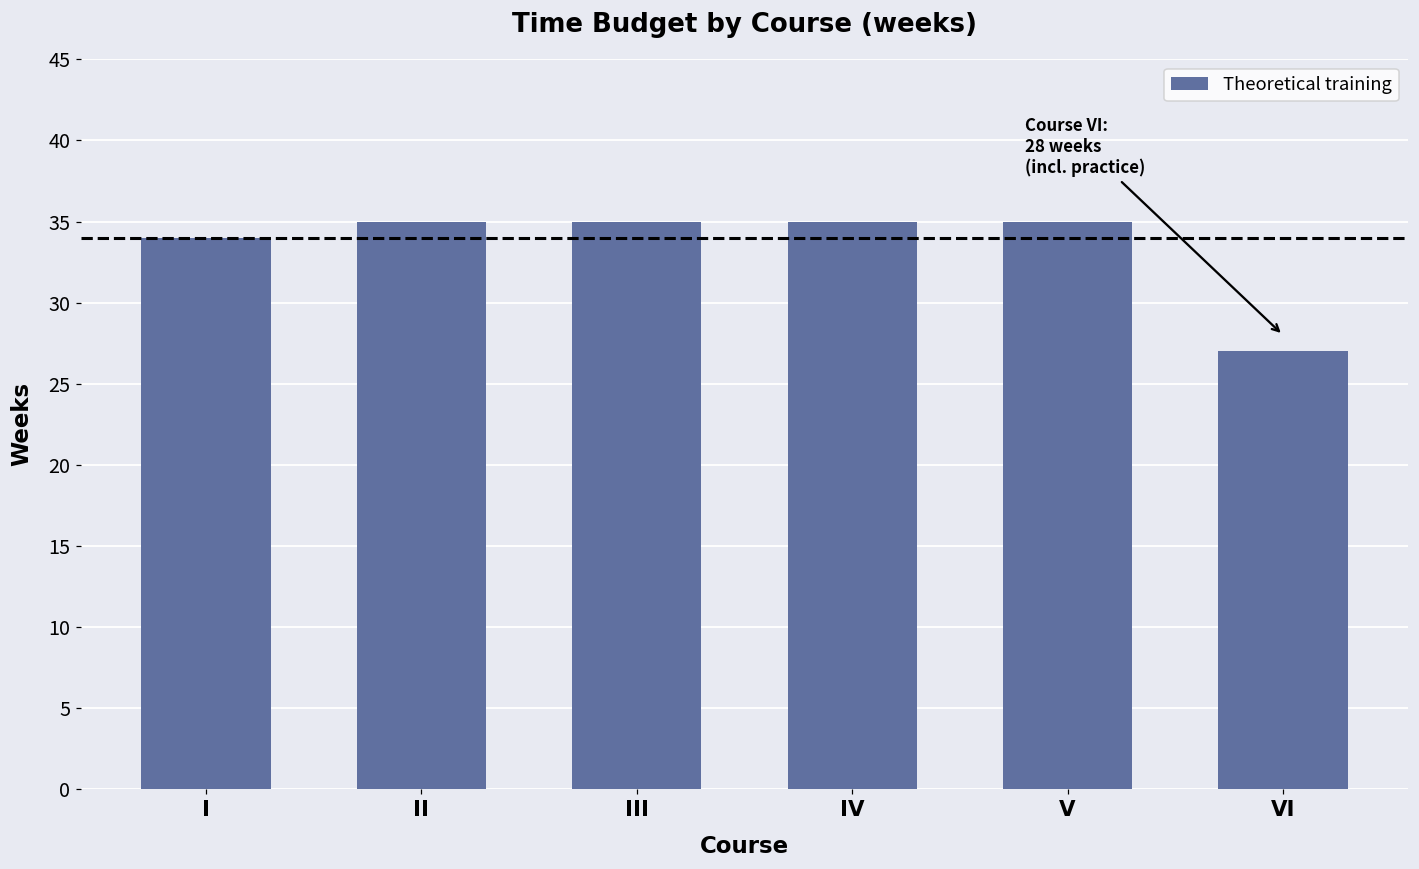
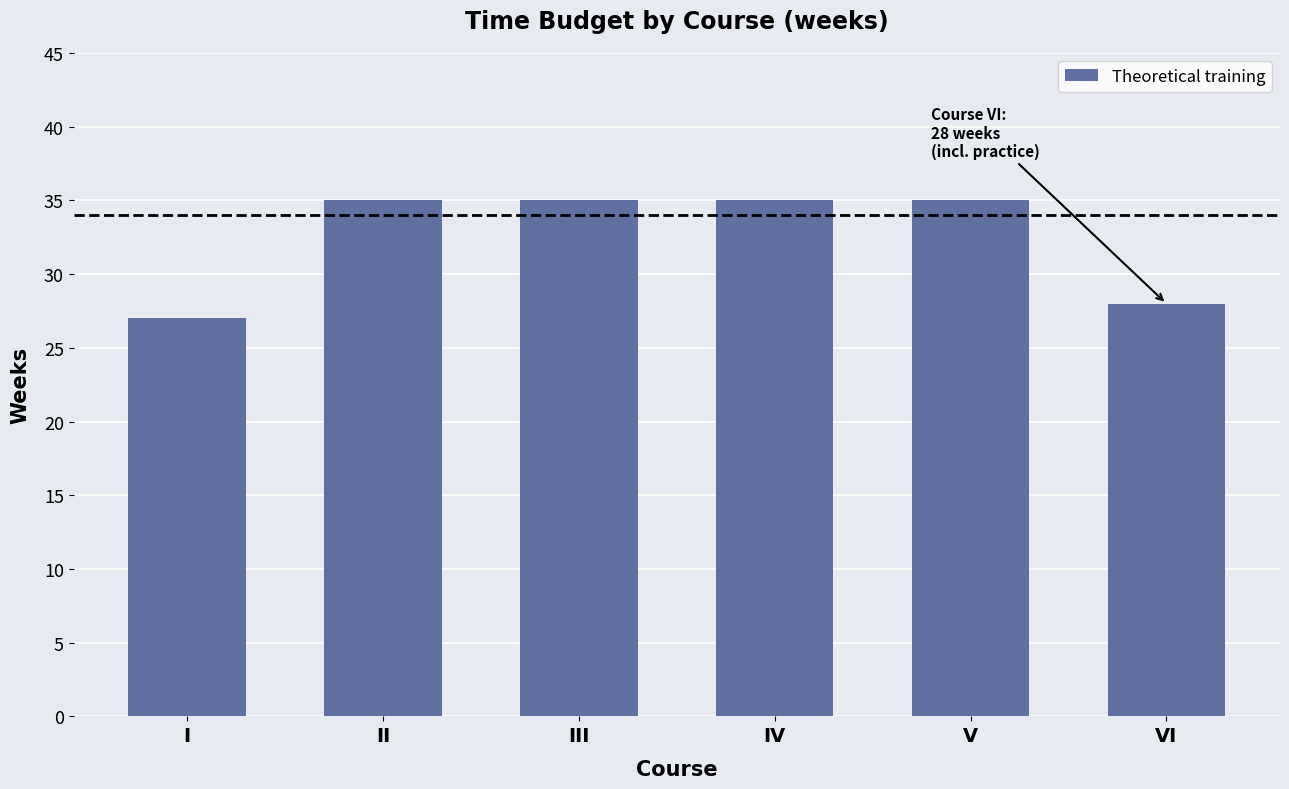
I: 34 -> 27
VI: 27 -> 28
